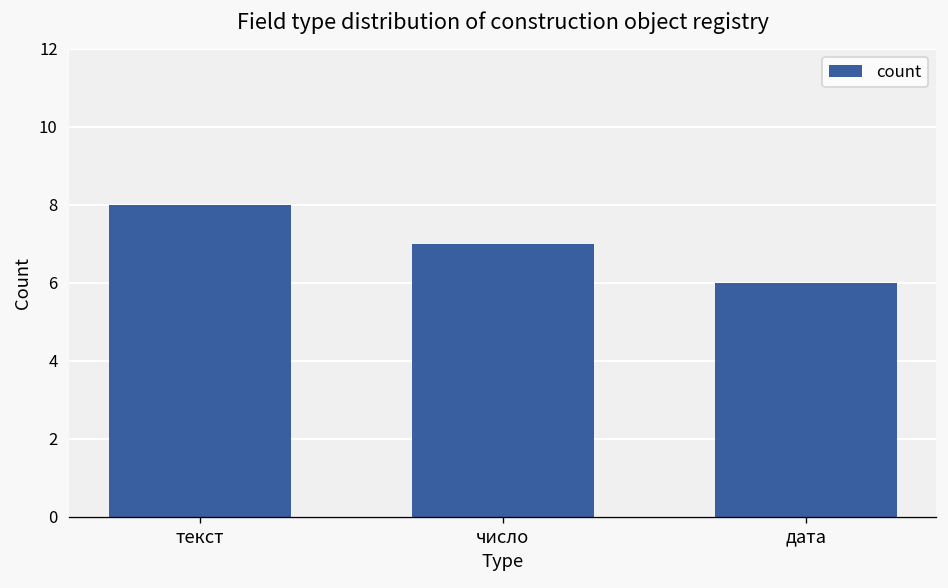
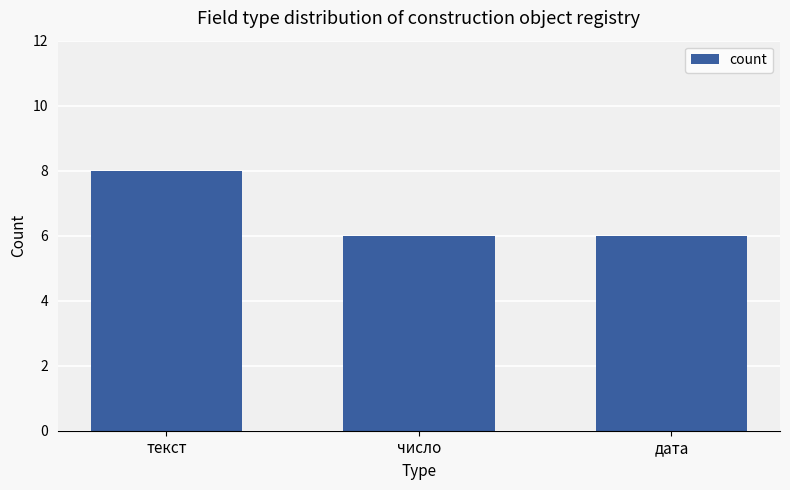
число: 7 -> 6
